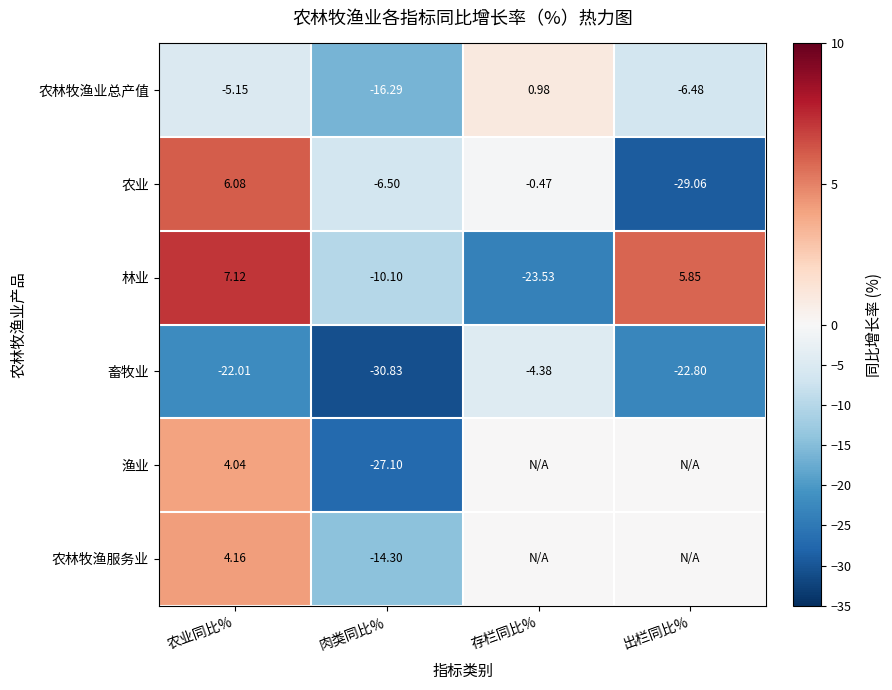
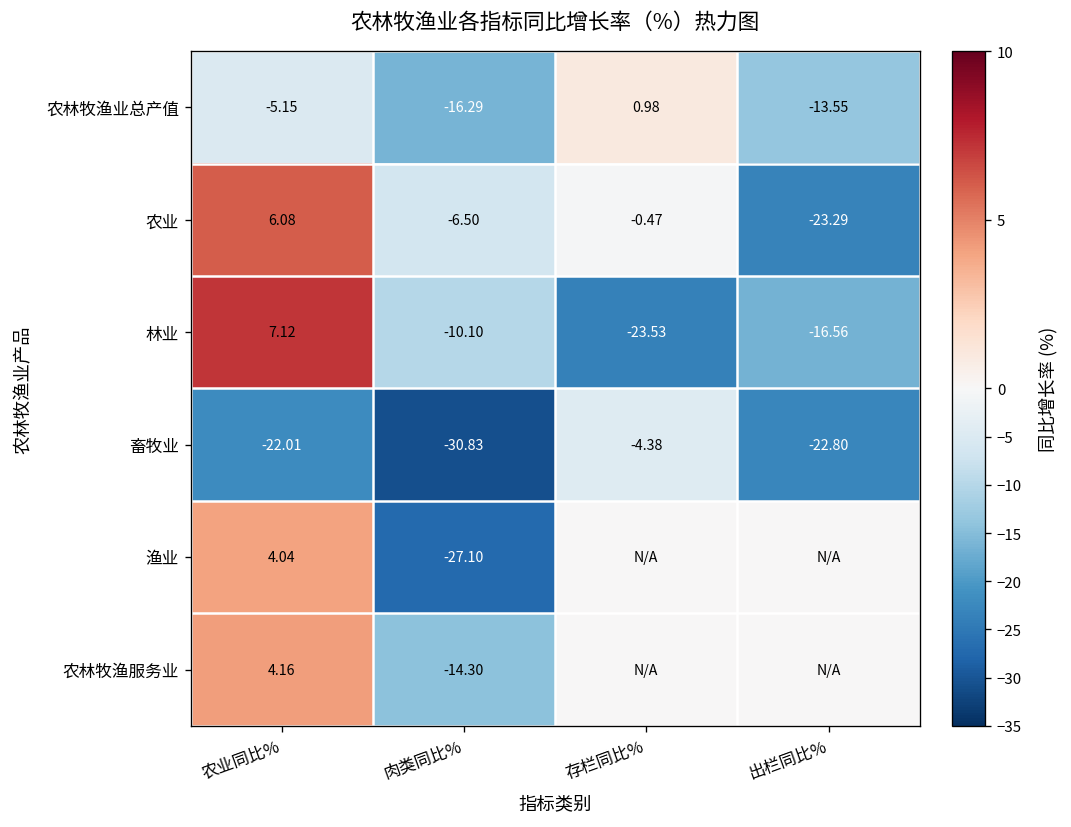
农林牧渔业总产值, 出栏同比%: -6.48 -> -13.55
农业, 出栏同比%: -29.06 -> -23.29
林业, 出栏同比%: 5.85 -> -16.56
